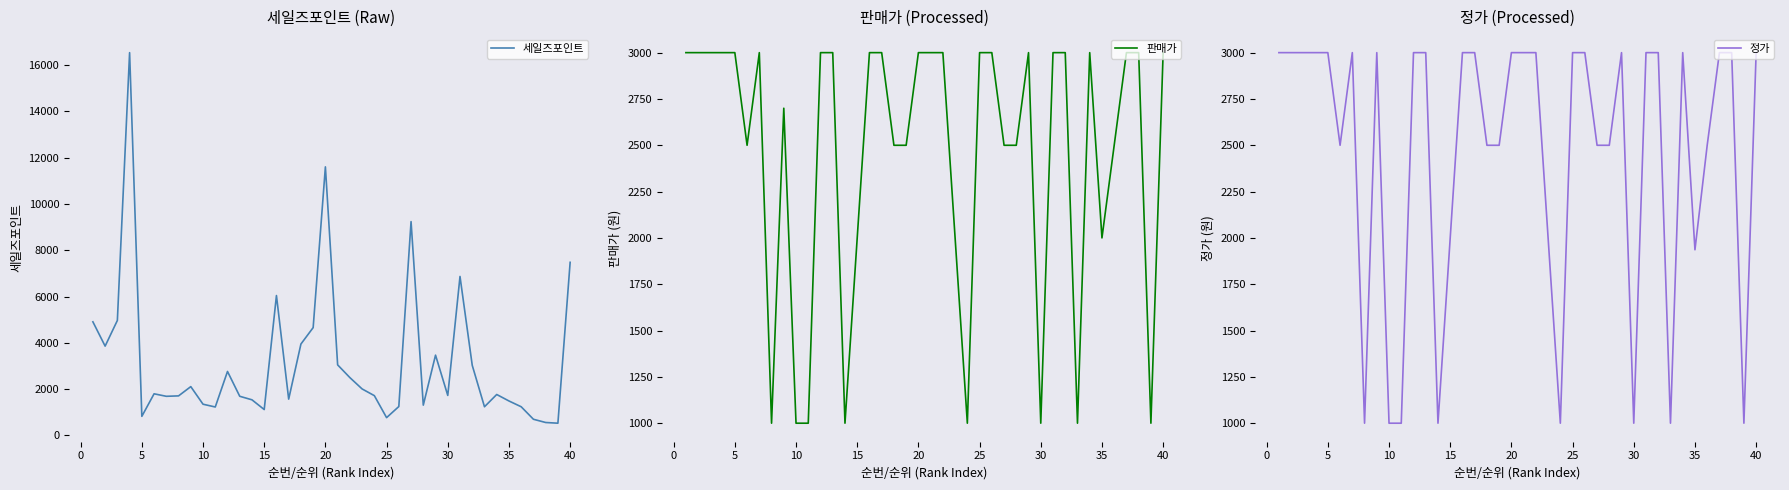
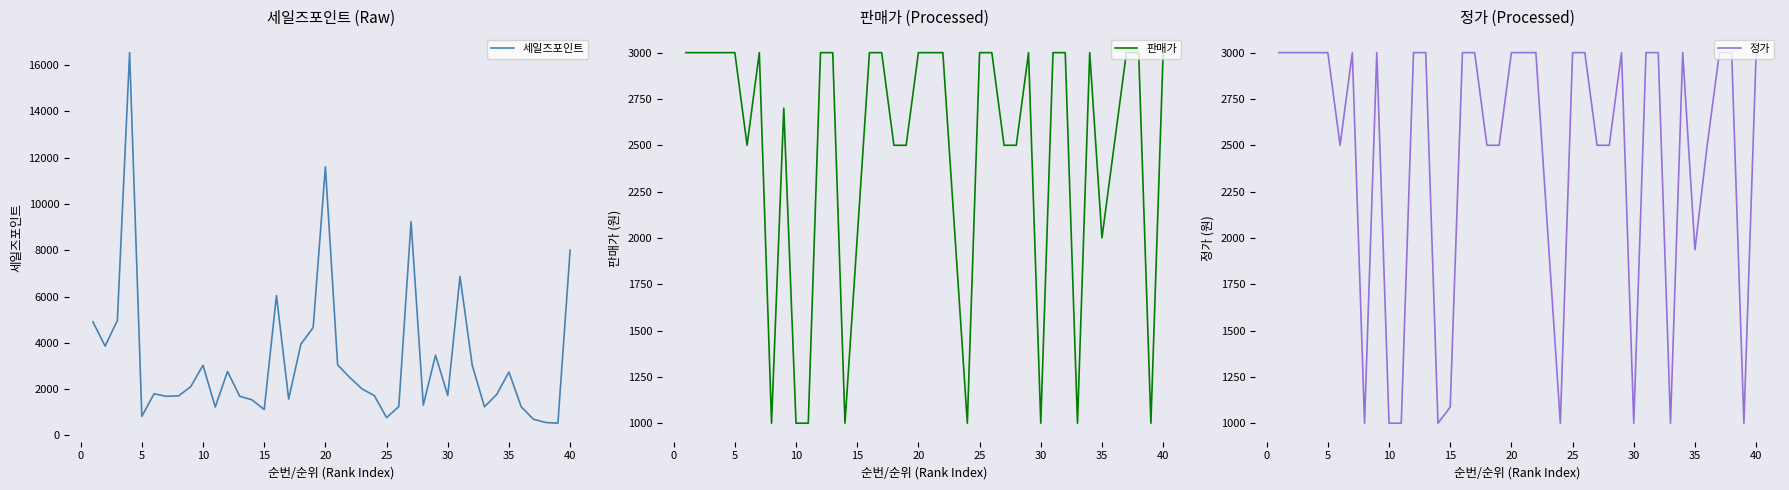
세일즈포인트 (Raw), 10: 1400 -> 3000
세일즈포인트 (Raw), 35: 1500 -> 2700
세일즈포인트 (Raw), 40: 7500 -> 8000
정가 (Processed), 15: 2000 -> 1090
